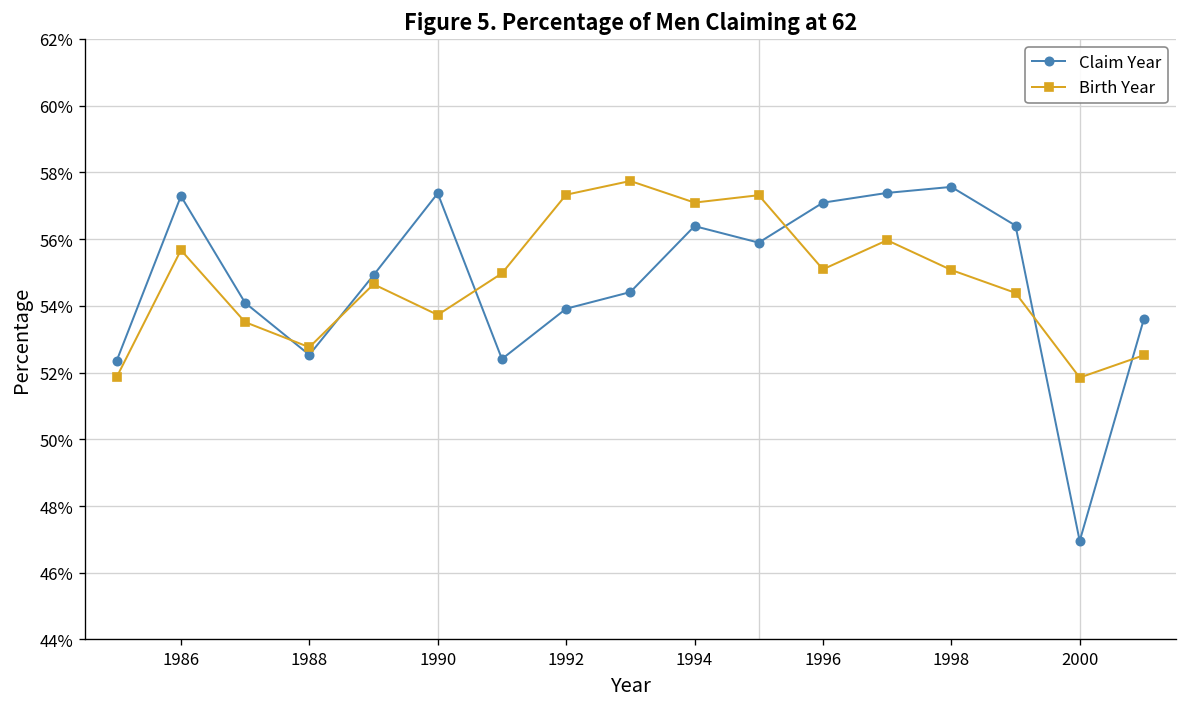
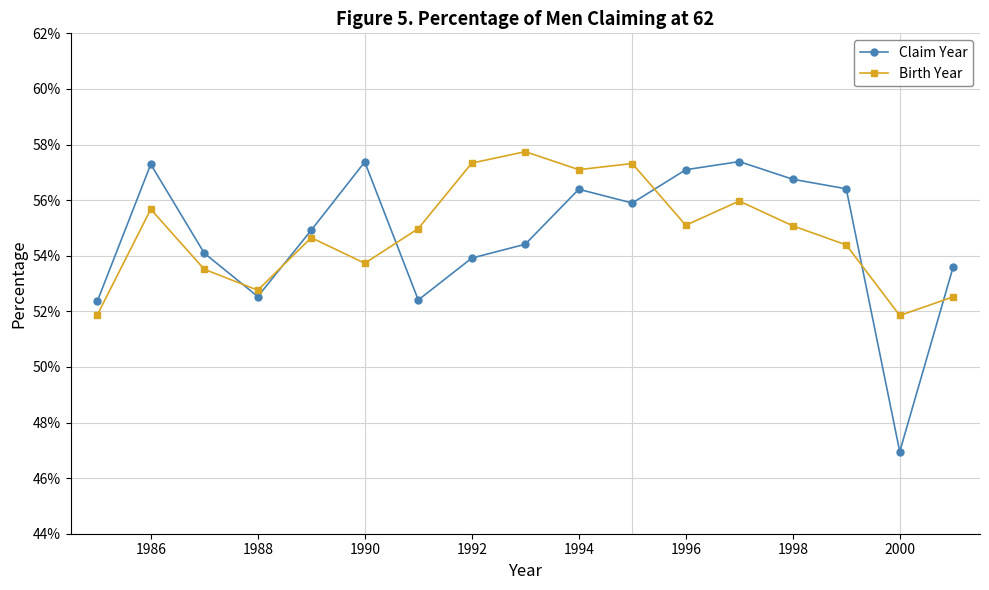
Claim Year, 1998: 57.6% -> 56.8%
